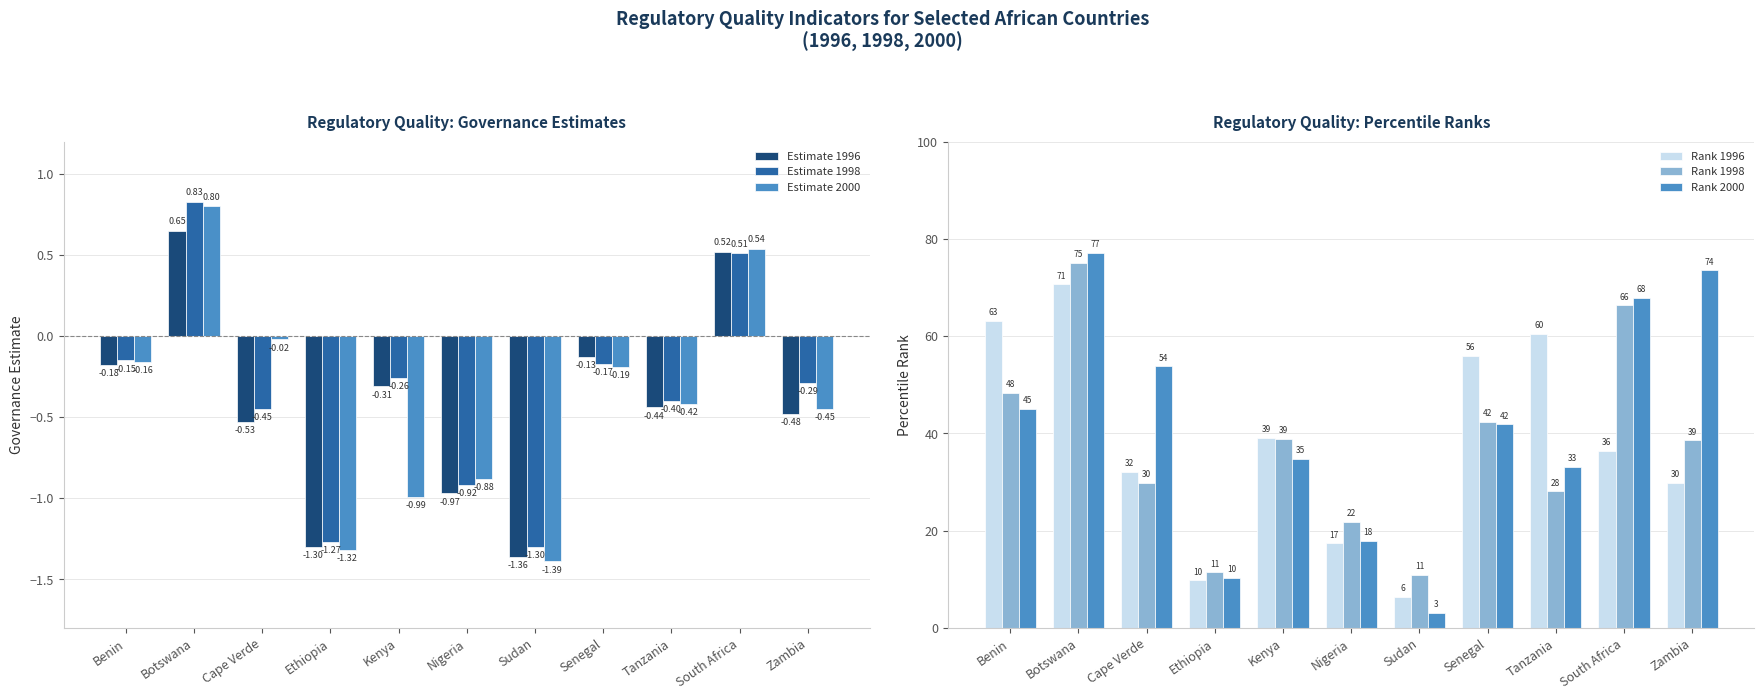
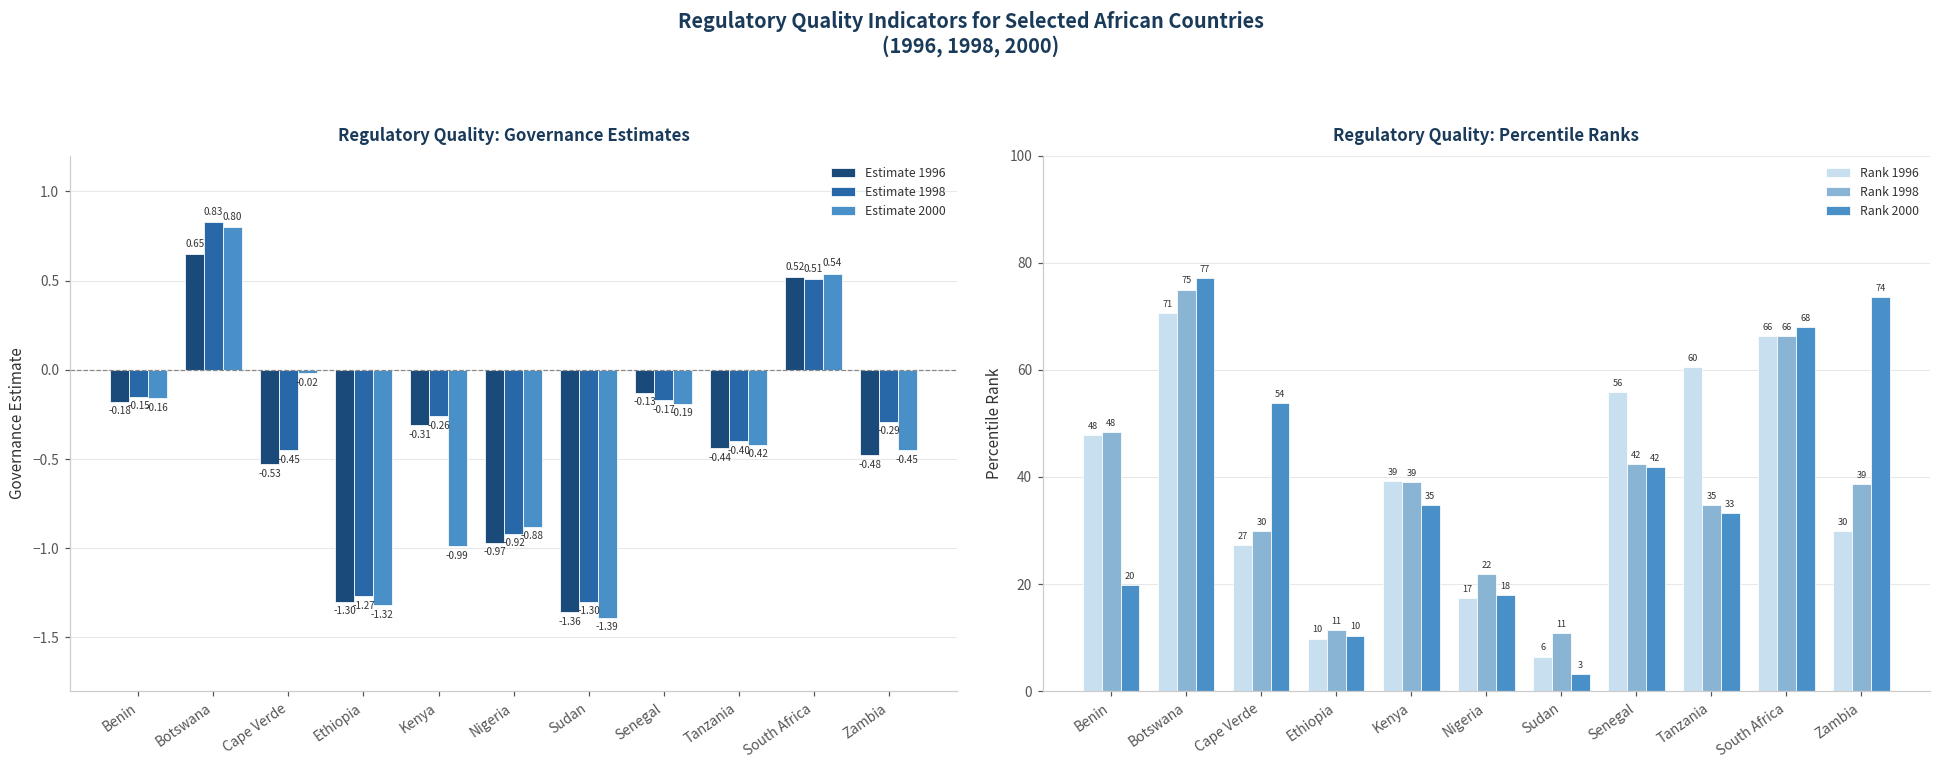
Regulatory Quality: Percentile Ranks, Rank 1996, Benin: 63 -> 48
Regulatory Quality: Percentile Ranks, Rank 2000, Benin: 45 -> 20
Regulatory Quality: Percentile Ranks, Rank 1996, Cape Verde: 32 -> 27
Regulatory Quality: Percentile Ranks, Rank 1998, Tanzania: 28 -> 35
Regulatory Quality: Percentile Ranks, Rank 1996, South Africa: 36 -> 66
